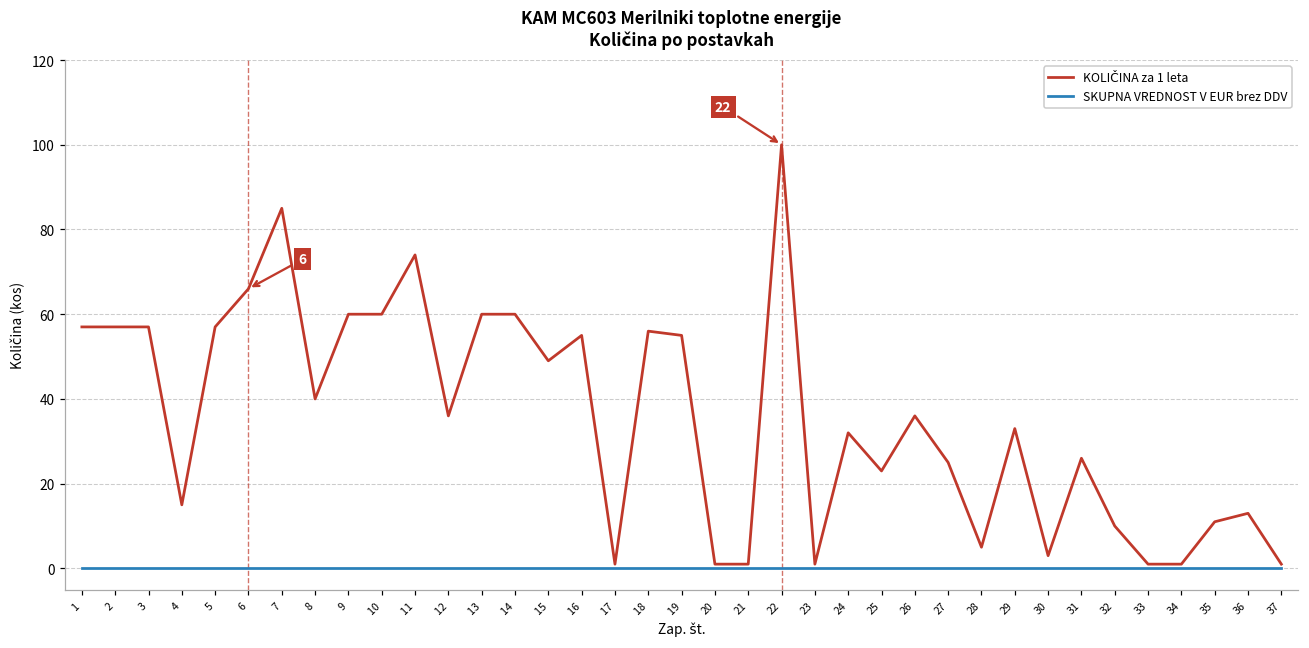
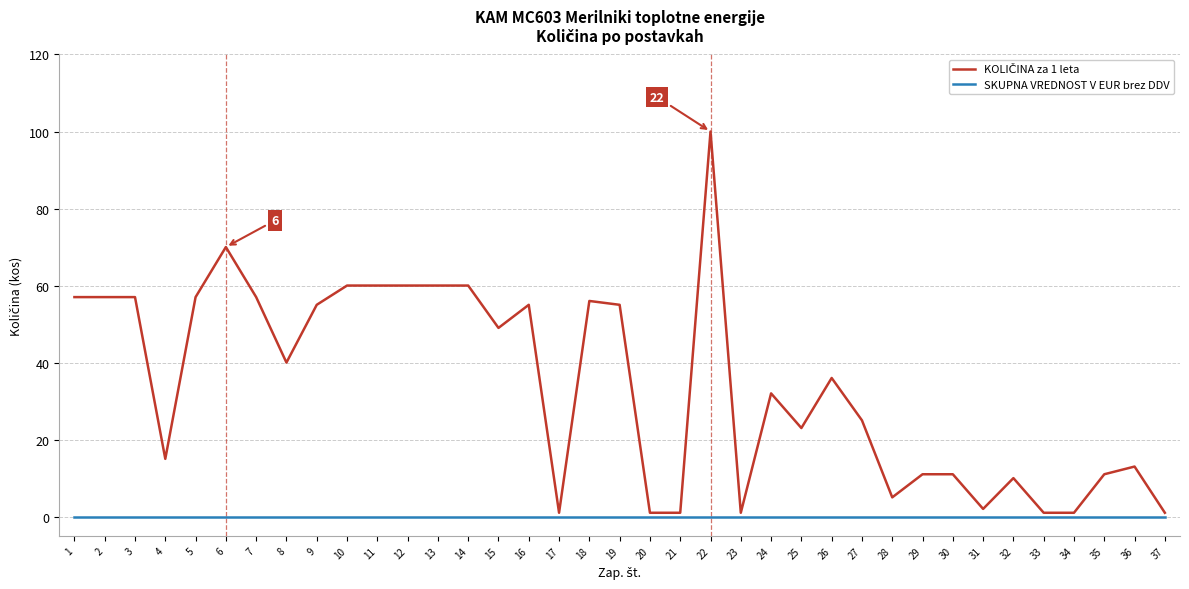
KOLIČINA za 1 leta, 6: 66 -> 70
KOLIČINA za 1 leta, 7: 85 -> 57
KOLIČINA za 1 leta, 9: 60 -> 55
KOLIČINA za 1 leta, 11: 74 -> 60
KOLIČINA za 1 leta, 12: 36 -> 60
KOLIČINA za 1 leta, 29: 33 -> 11
KOLIČINA za 1 leta, 30: 3 -> 11
KOLIČINA za 1 leta, 31: 26 -> 2
